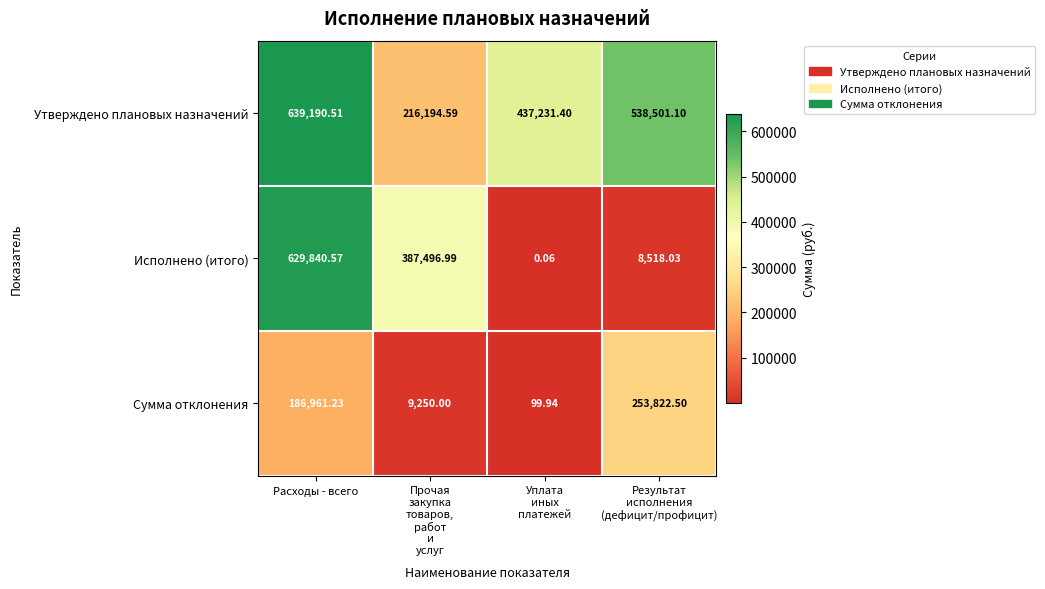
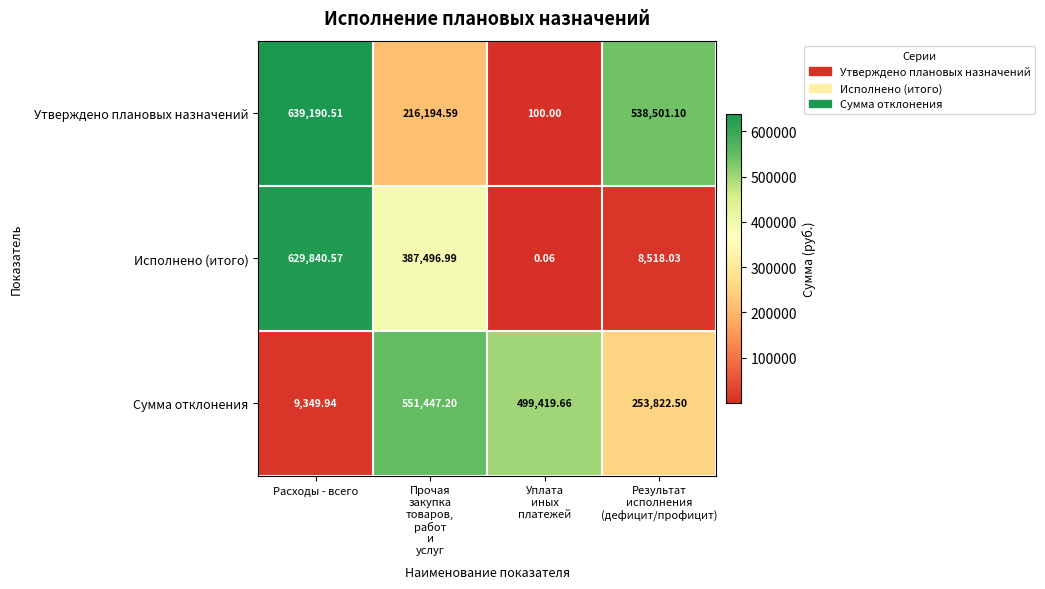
Утверждено плановых назначений, Уплата иных платежей: 437,231.40 -> 100.00
Сумма отклонения, Расходы - всего: 186,961.23 -> 9,349.94
Сумма отклонения, Прочая закупка товаров, работ и услуг: 9,250.00 -> 551,447.20
Сумма отклонения, Уплата иных платежей: 99.94 -> 499,419.66
